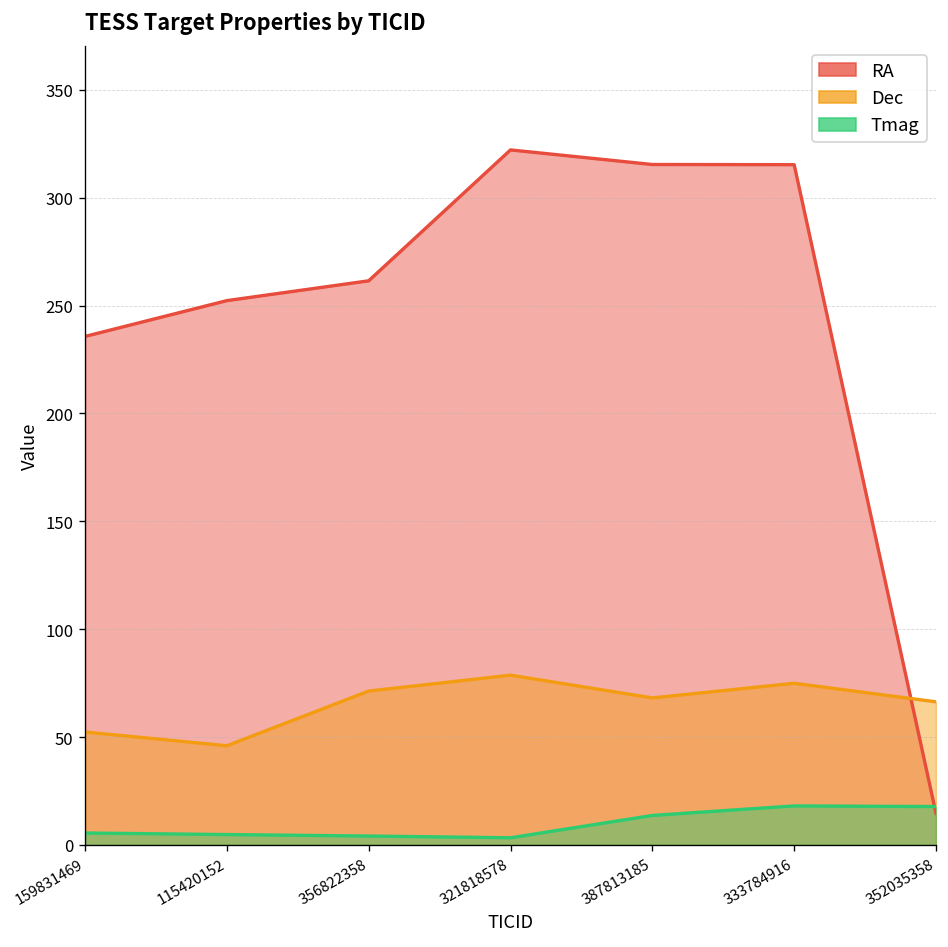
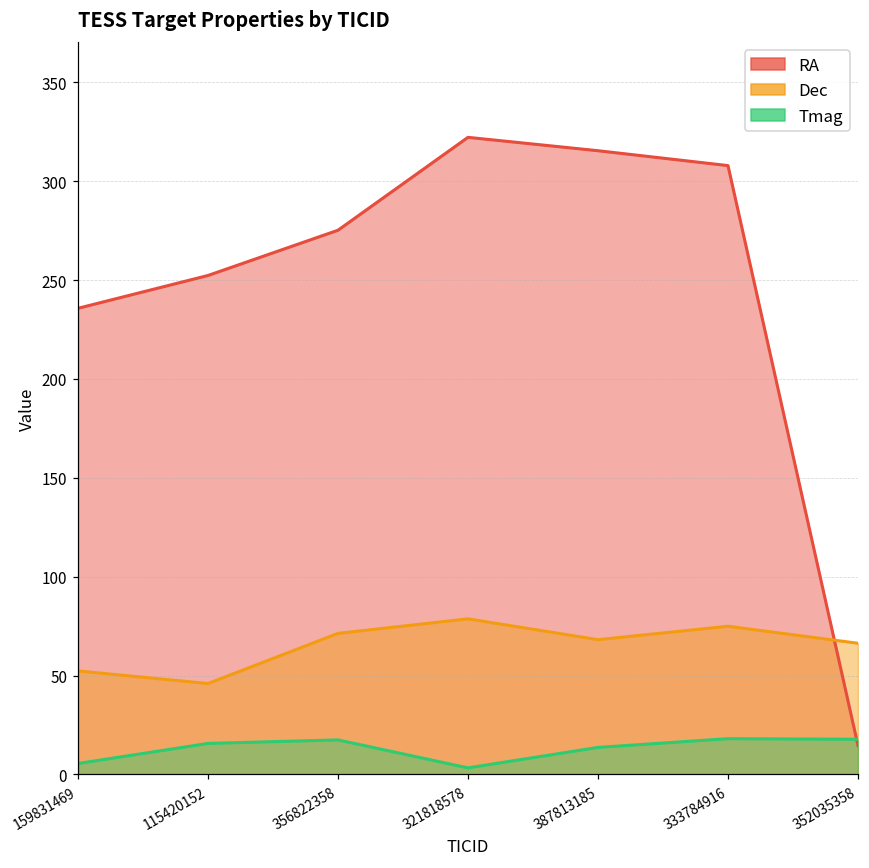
Tmag, 115420152: 5 -> 16
RA, 356822358: 261 -> 275
Tmag, 356822358: 4 -> 17
RA, 333784916: 315 -> 308
